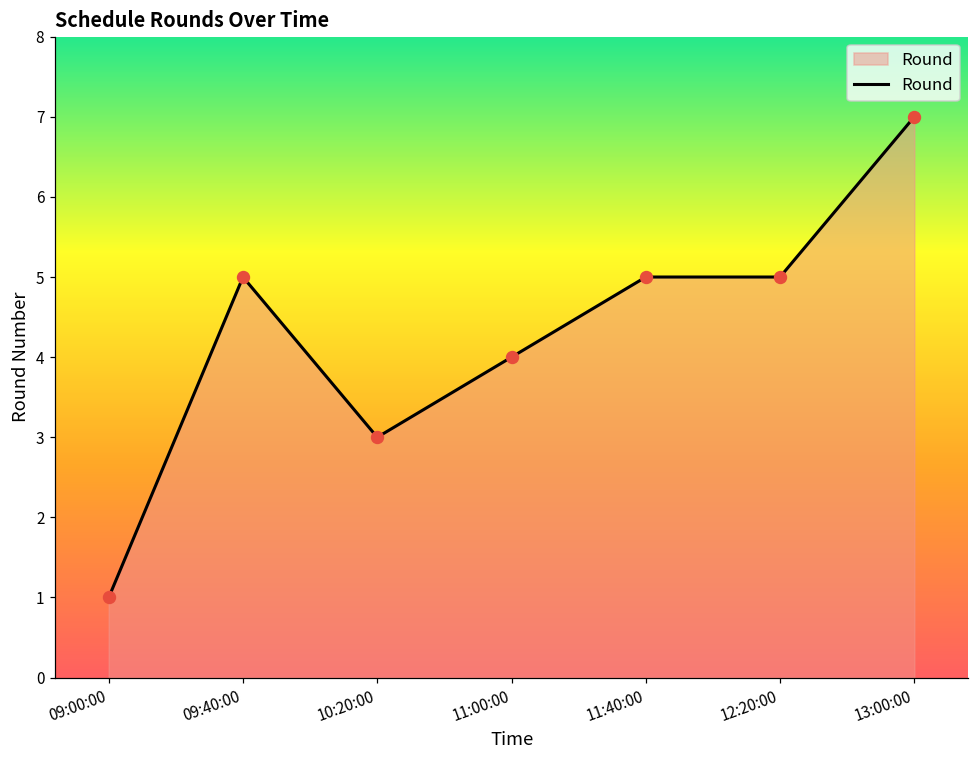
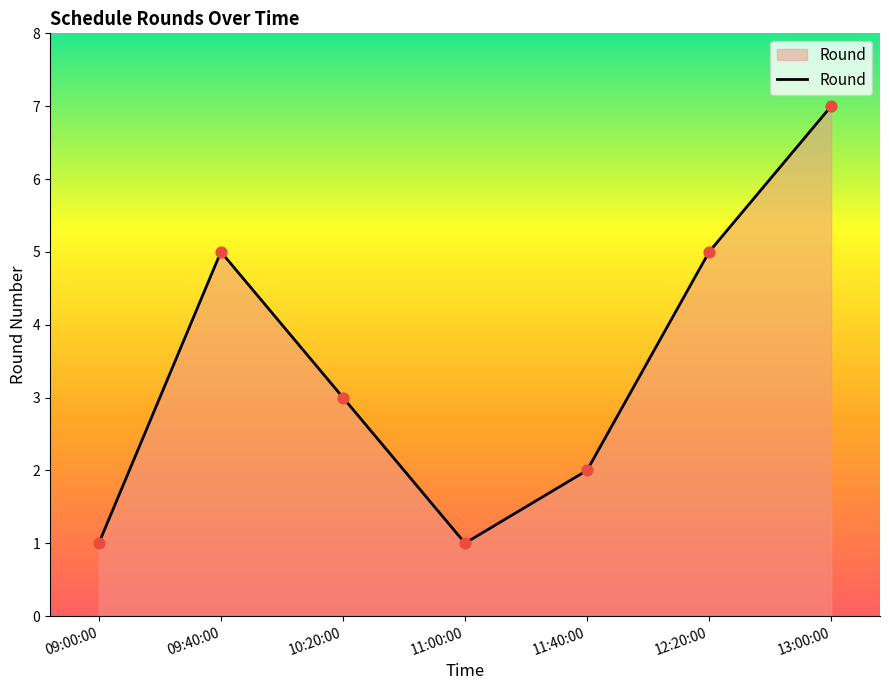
11:00:00: 4 -> 1
11:40:00: 5 -> 2
